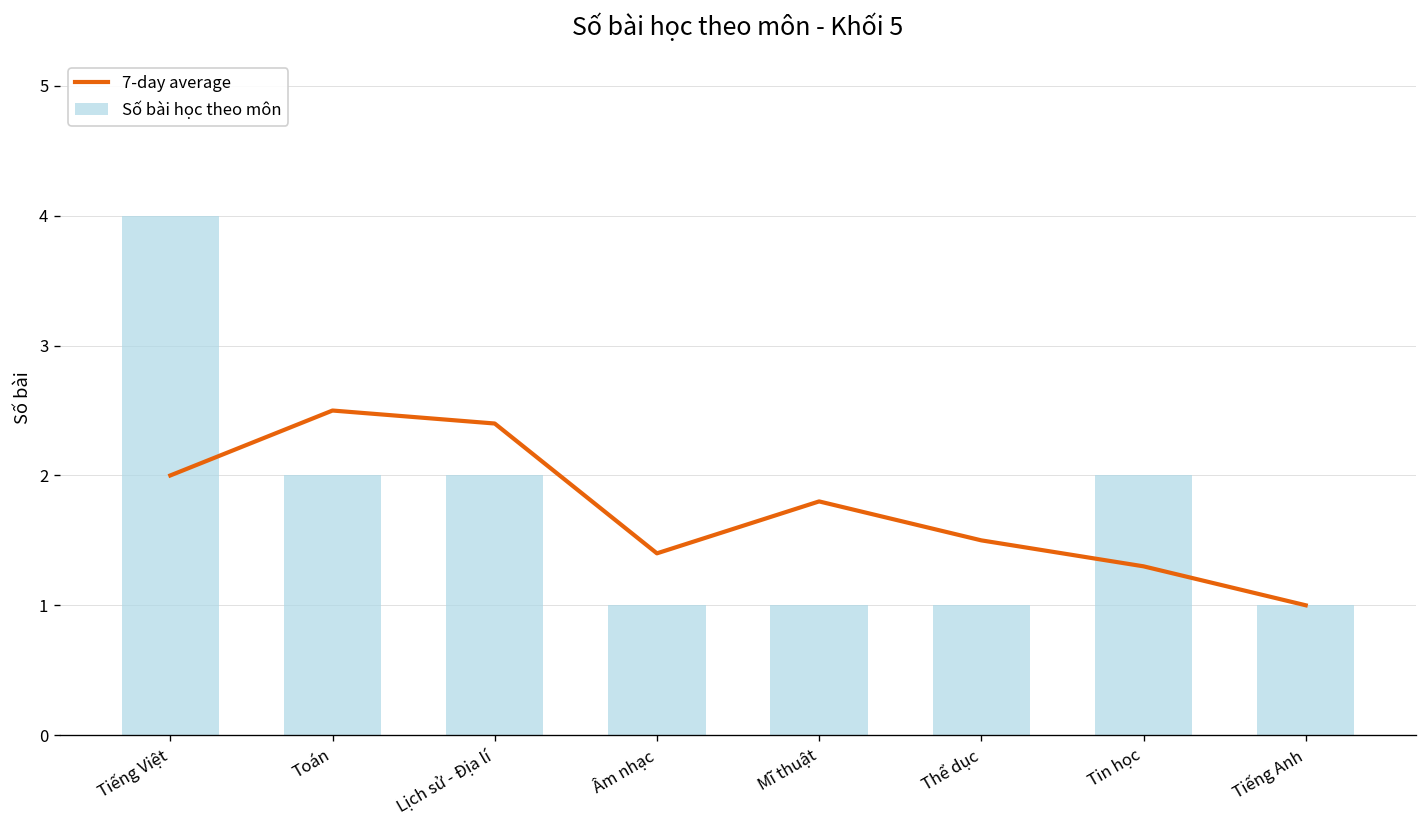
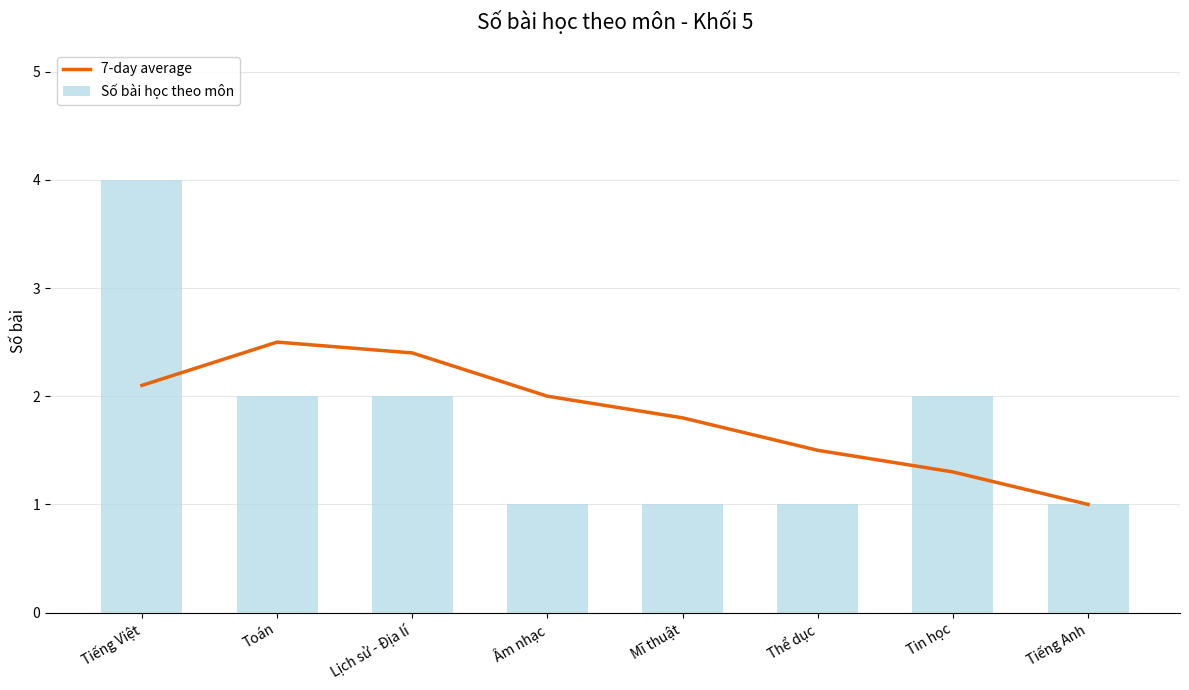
7-day average, Tiếng Việt: 2.0 -> 2.1
7-day average, Âm nhạc: 1.4 -> 2.0
